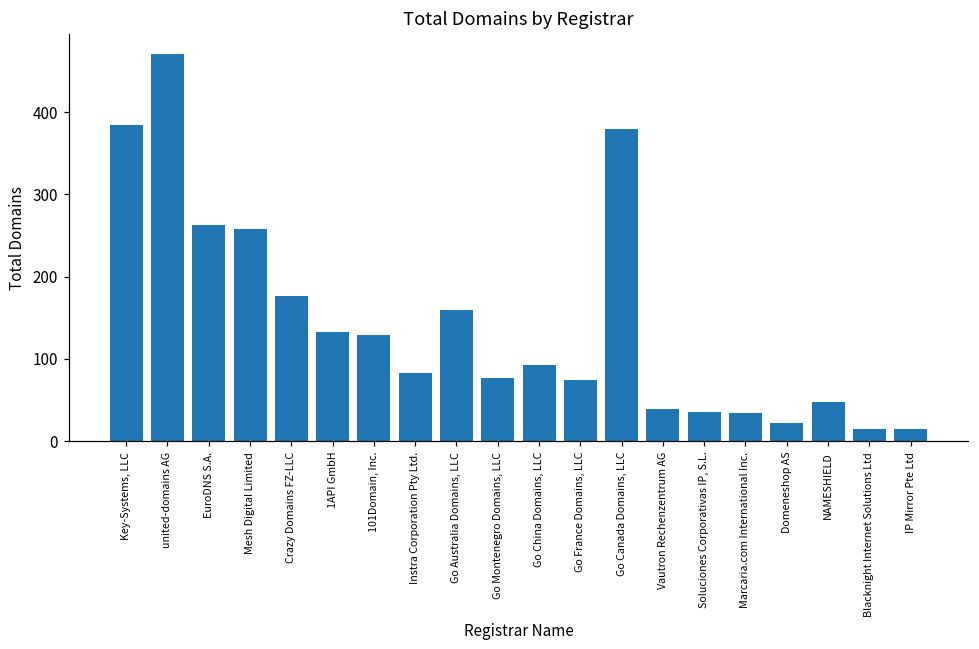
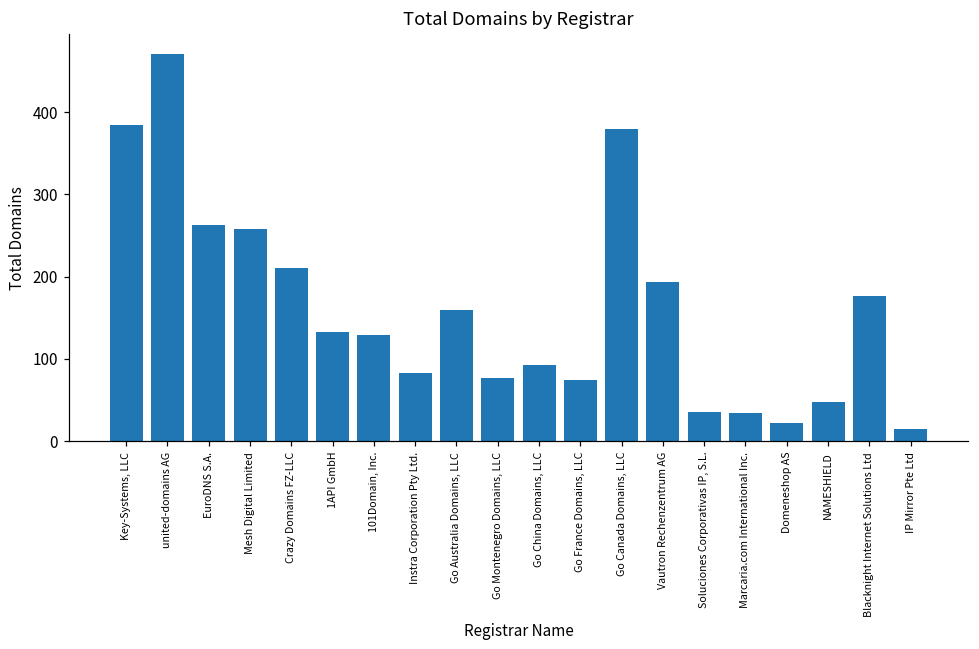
Crazy Domains FZ-LLC: 180 -> 210
Vautron Rechenzentrum AG: 40 -> 190
Blacknight Internet Solutions Ltd: 20 -> 180
